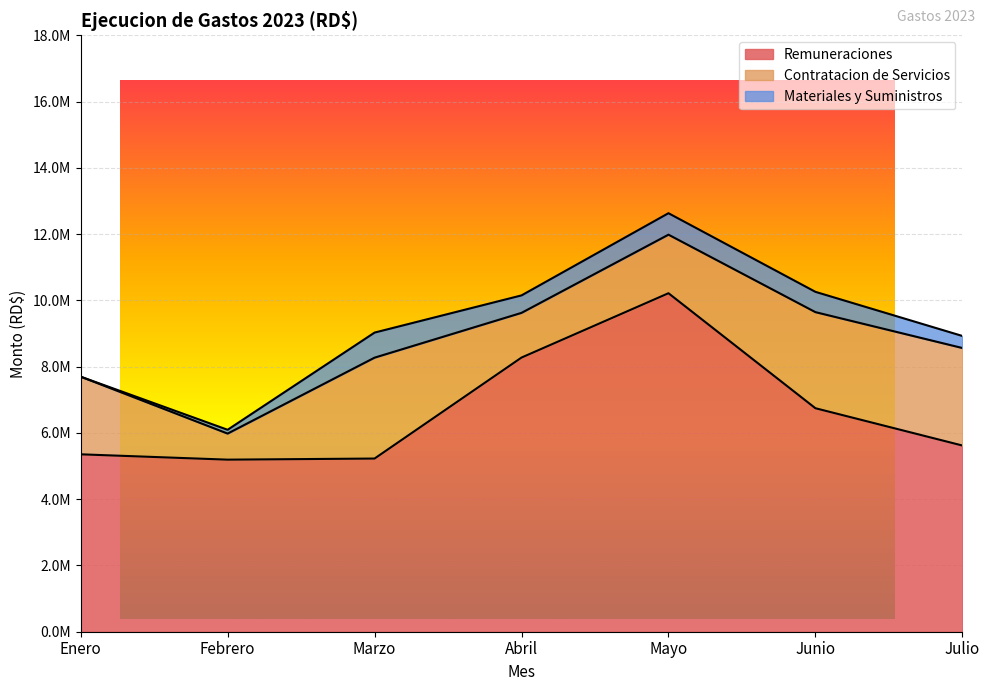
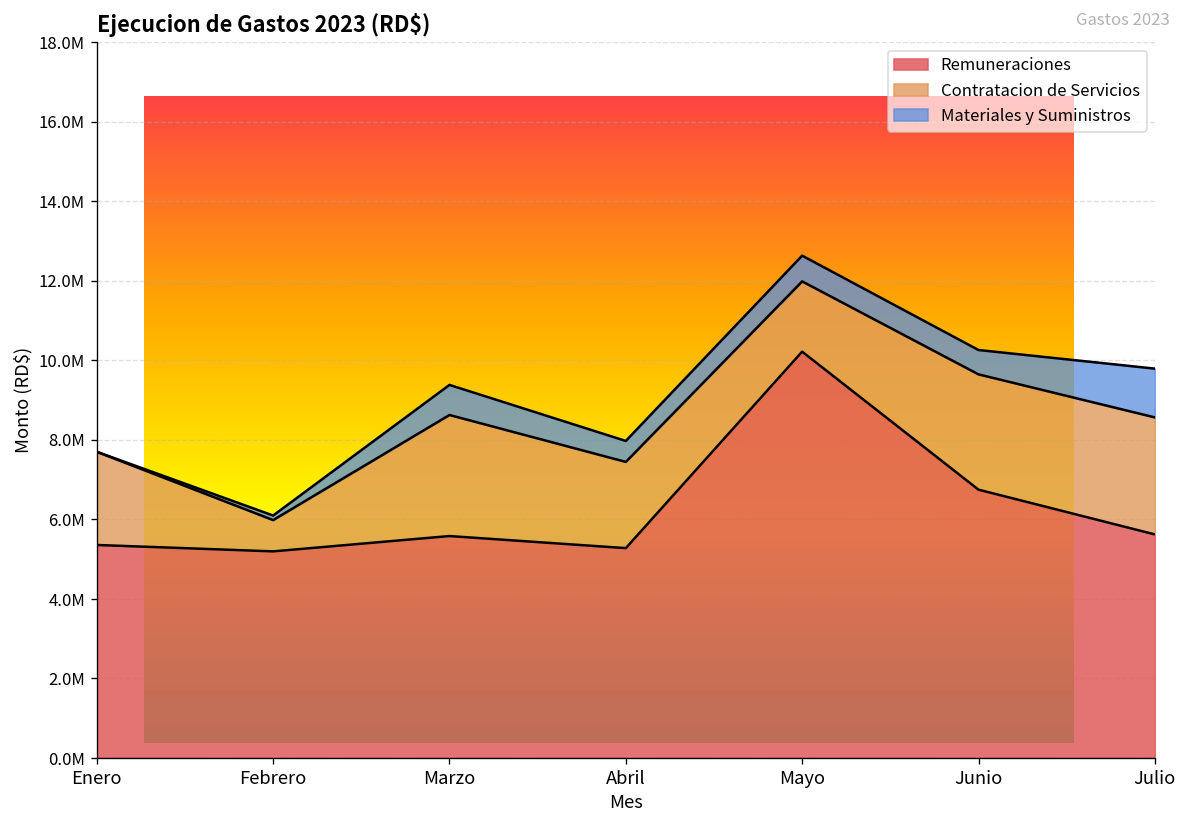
Remuneraciones, Marzo: 5200000 -> 5600000
Remuneraciones, Abril: 8300000 -> 5300000
Contratacion de Servicios, Abril: 1300000 -> 2200000
Materiales y Suministros, Julio: 400000 -> 1200000
